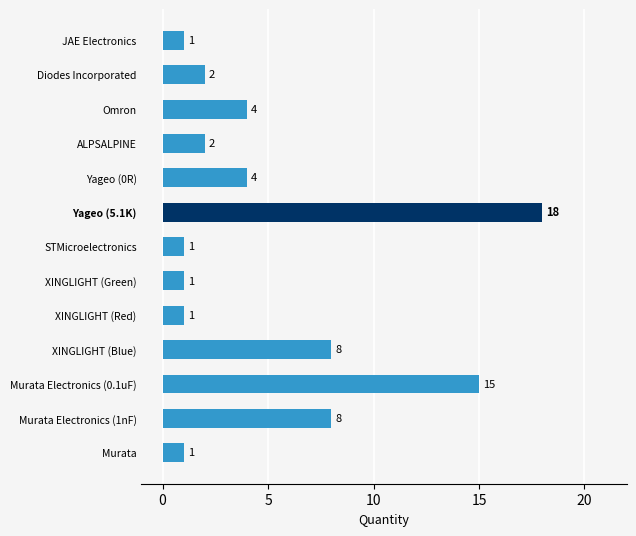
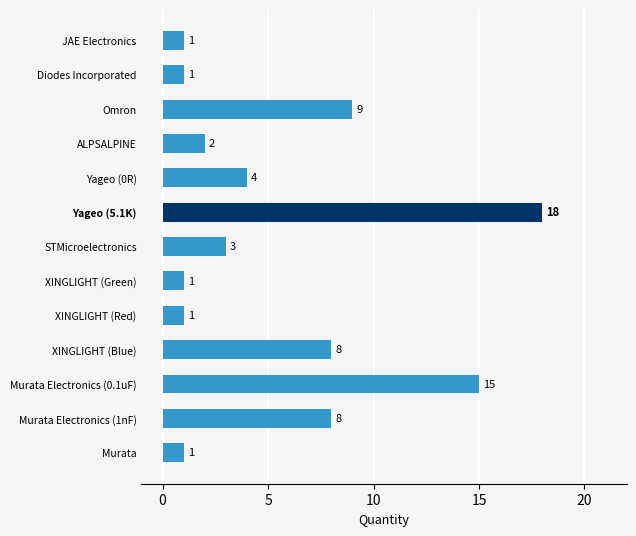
Diodes Incorporated: 2 -> 1
Omron: 4 -> 9
STMicroelectronics: 1 -> 3
